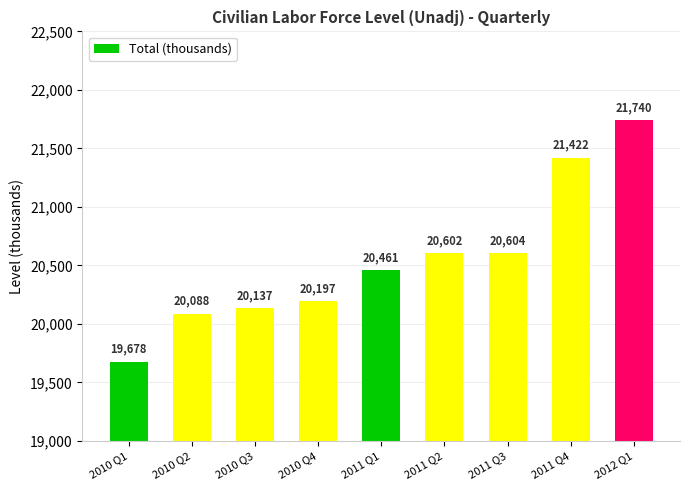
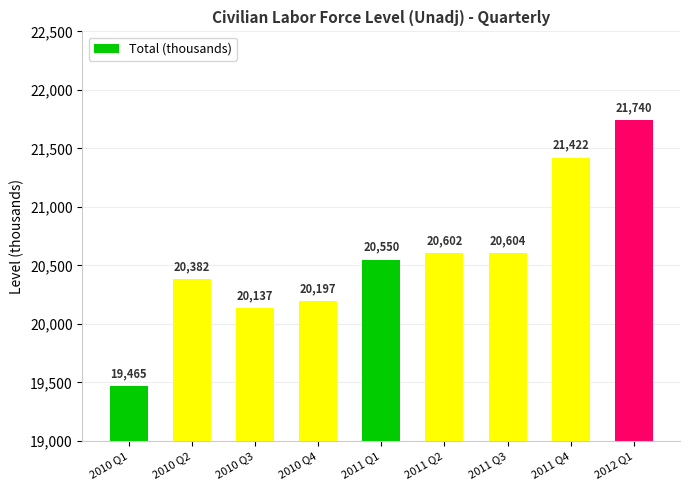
2010 Q1: 19,678 -> 19,465
2010 Q2: 20,088 -> 20,382
2011 Q1: 20,461 -> 20,550
